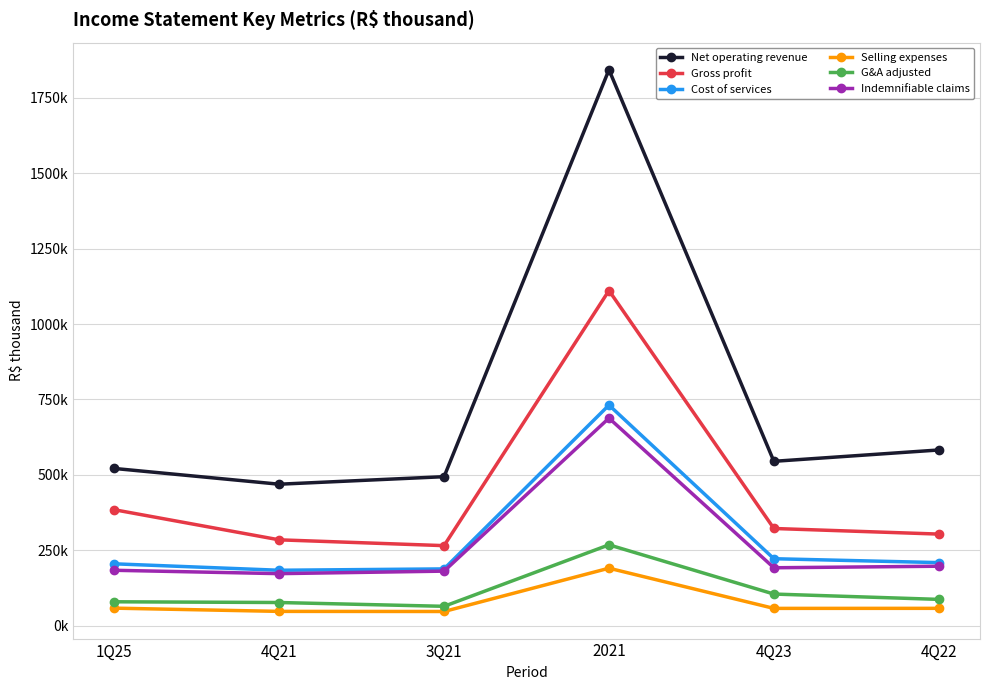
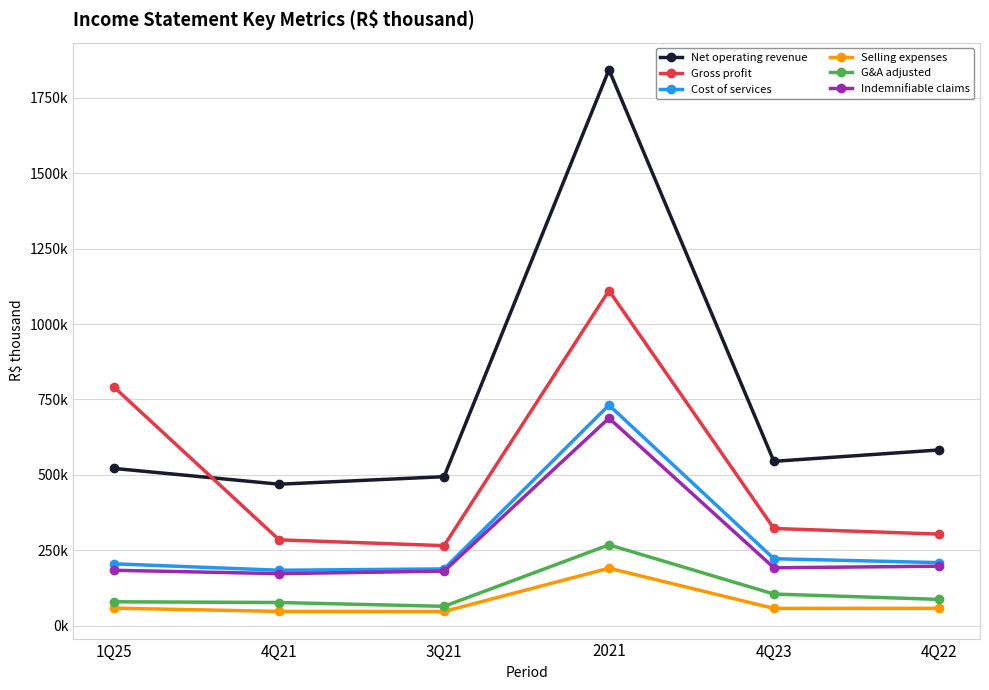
Gross profit, 1Q25: 380000 -> 790000
